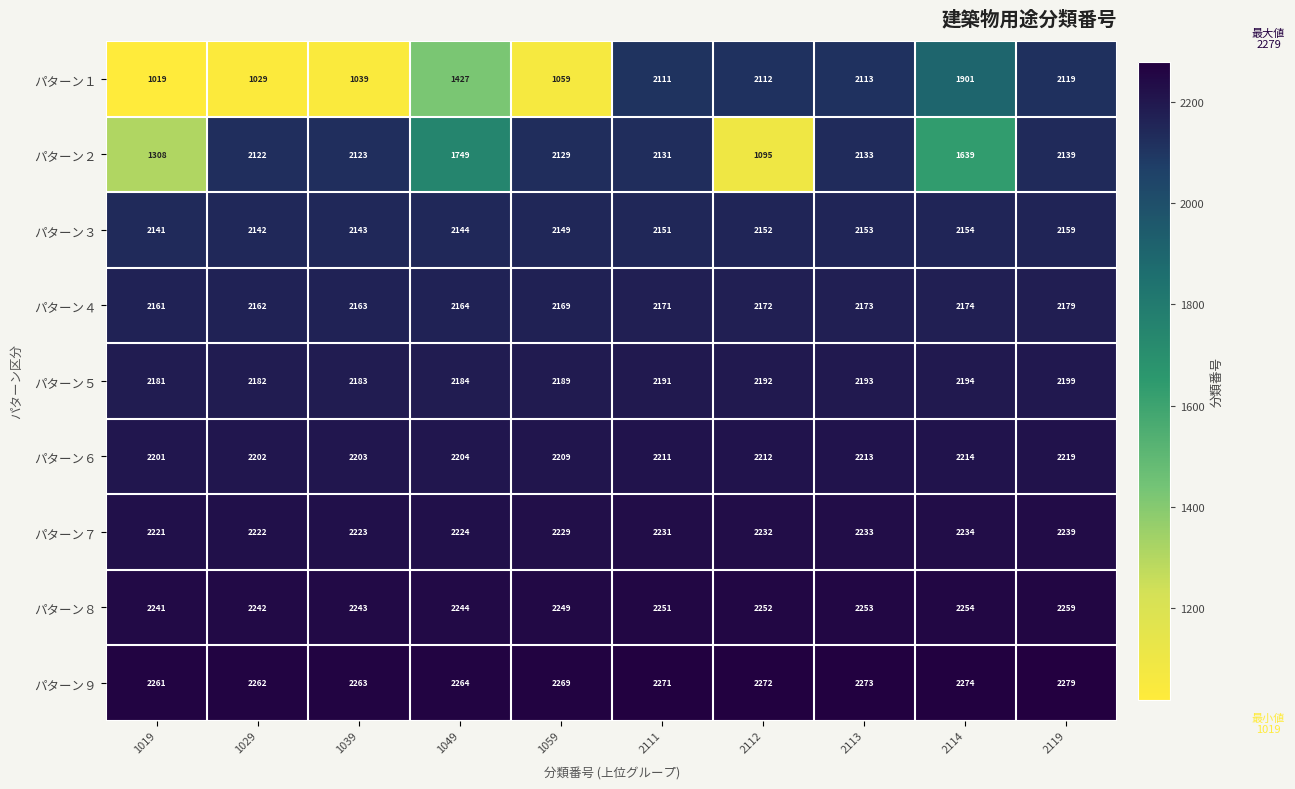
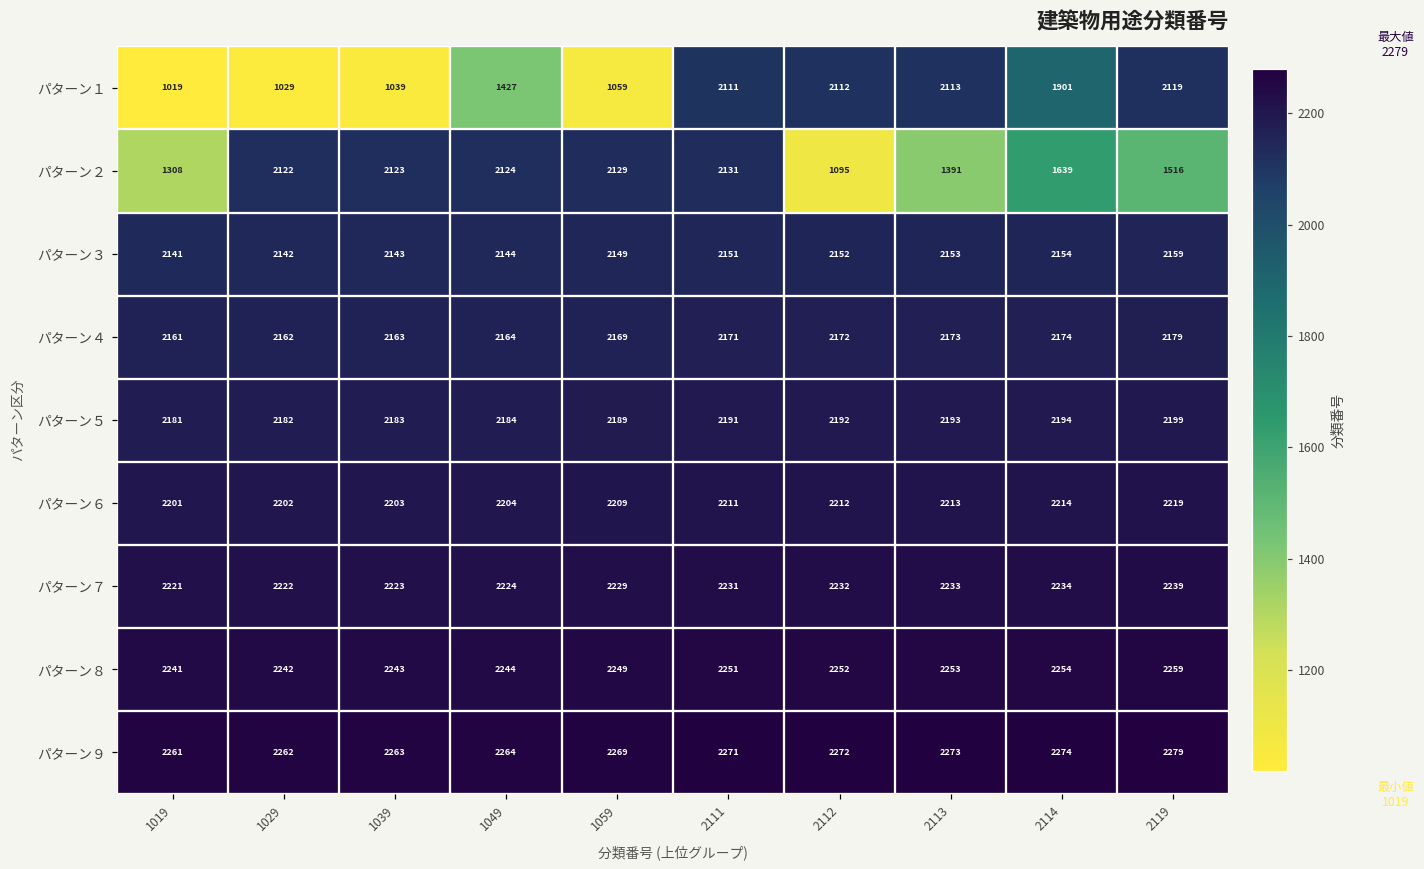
パターン２, 1049: 1749 -> 2124
パターン２, 2113: 2133 -> 1391
パターン２, 2119: 2139 -> 1516
